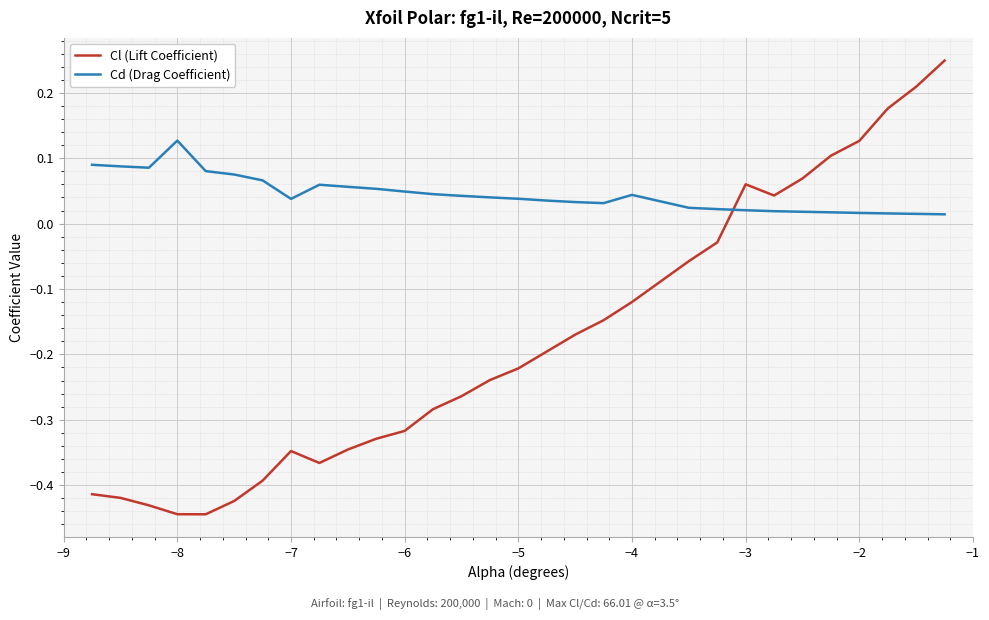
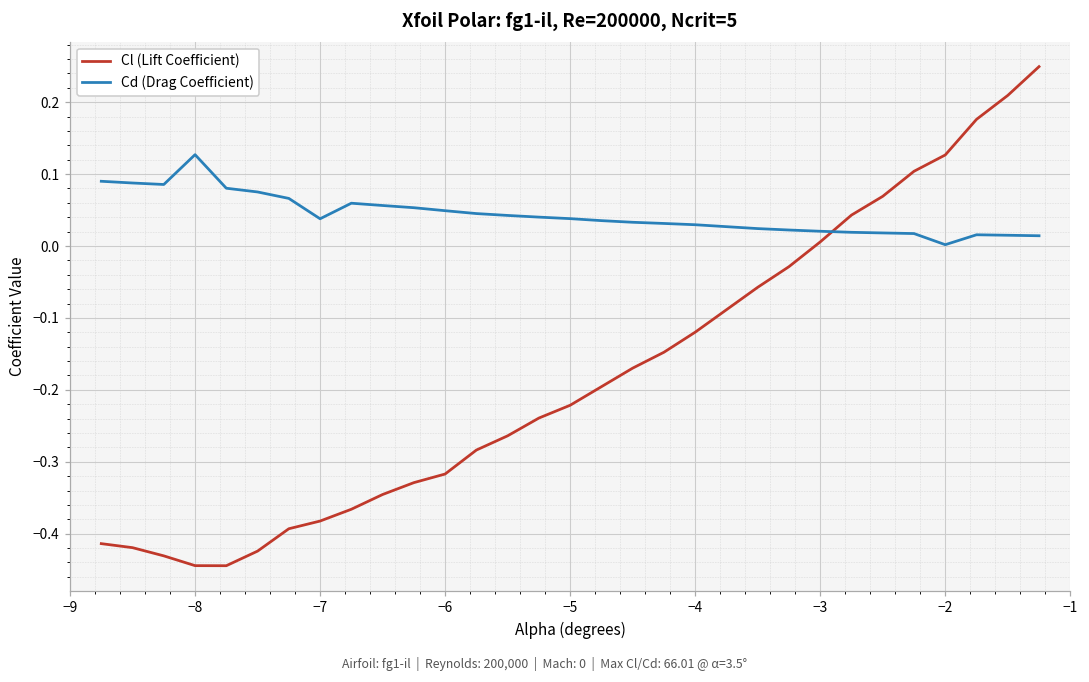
Cl (Lift Coefficient), −7: -0.35 -> -0.38
Cd (Drag Coefficient), −4: 0.04 -> 0.03
Cl (Lift Coefficient), −3: 0.06 -> 0.01
Cd (Drag Coefficient), −2: 0.02 -> 0.00
